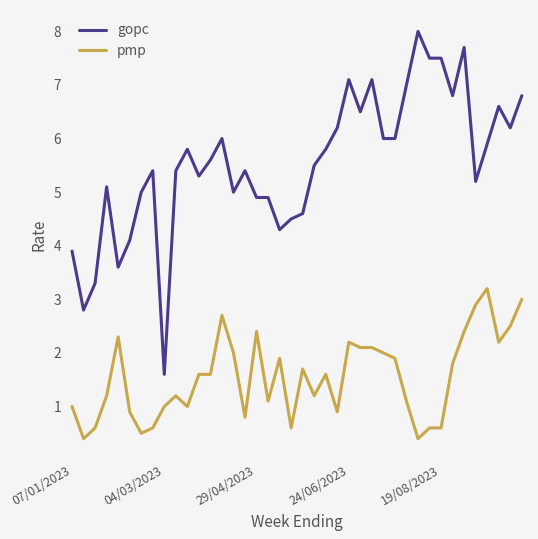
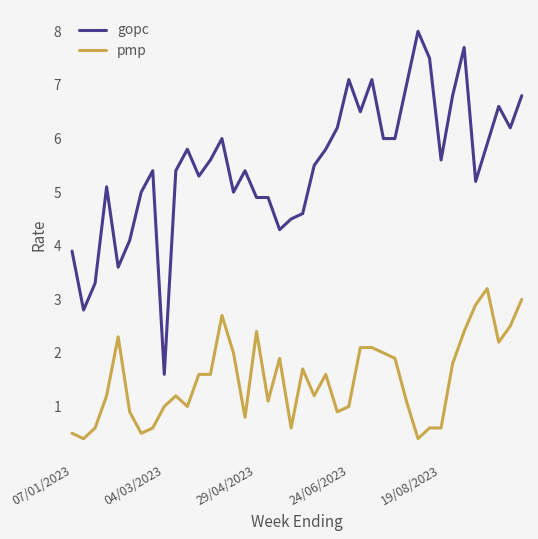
pmp, 07/01/2023: 1.0 -> 0.5
pmp, 24/06/2023: 2.2 -> 1.0
gopc, 19/08/2023: 7.5 -> 5.6
